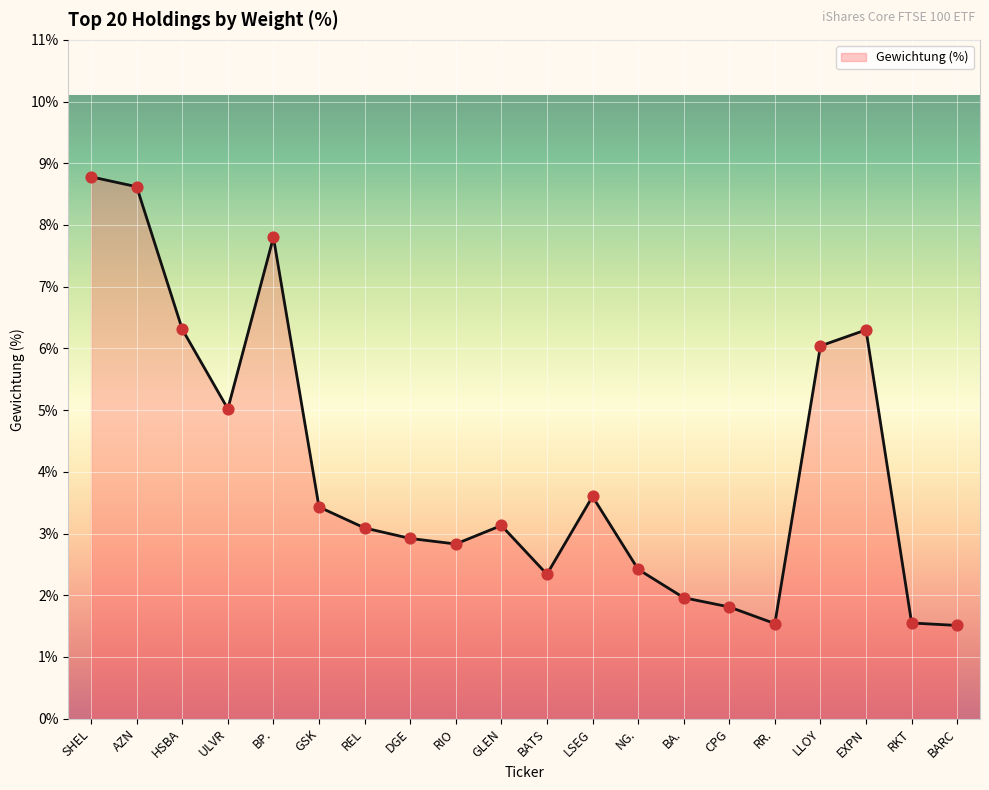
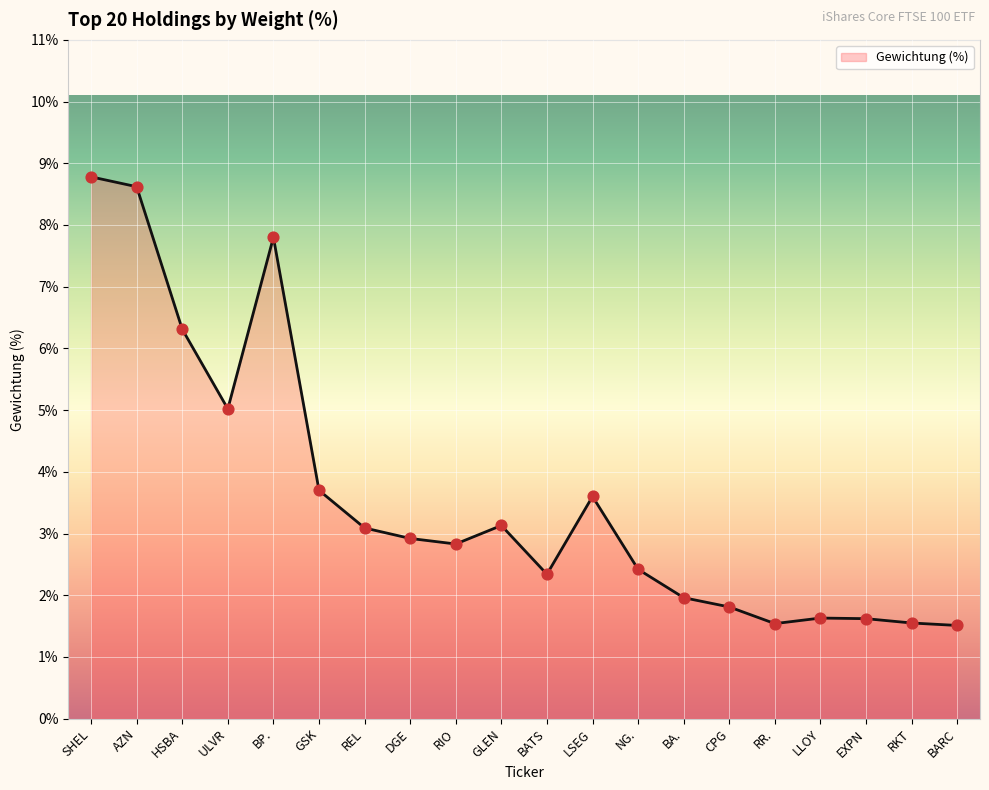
GSK: 3.4% -> 3.7%
LLOY: 6.0% -> 1.6%
EXPN: 6.3% -> 1.6%
